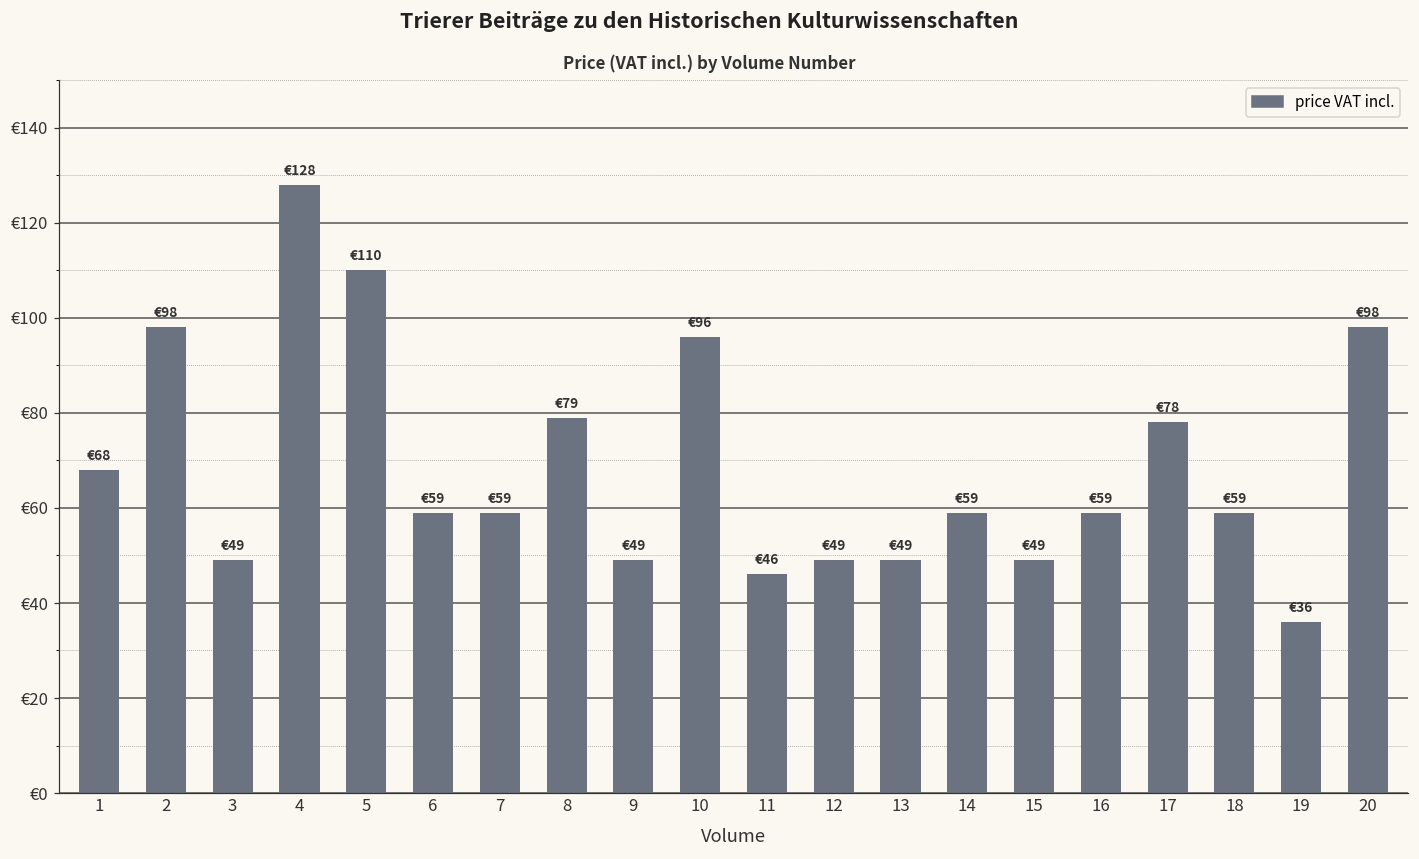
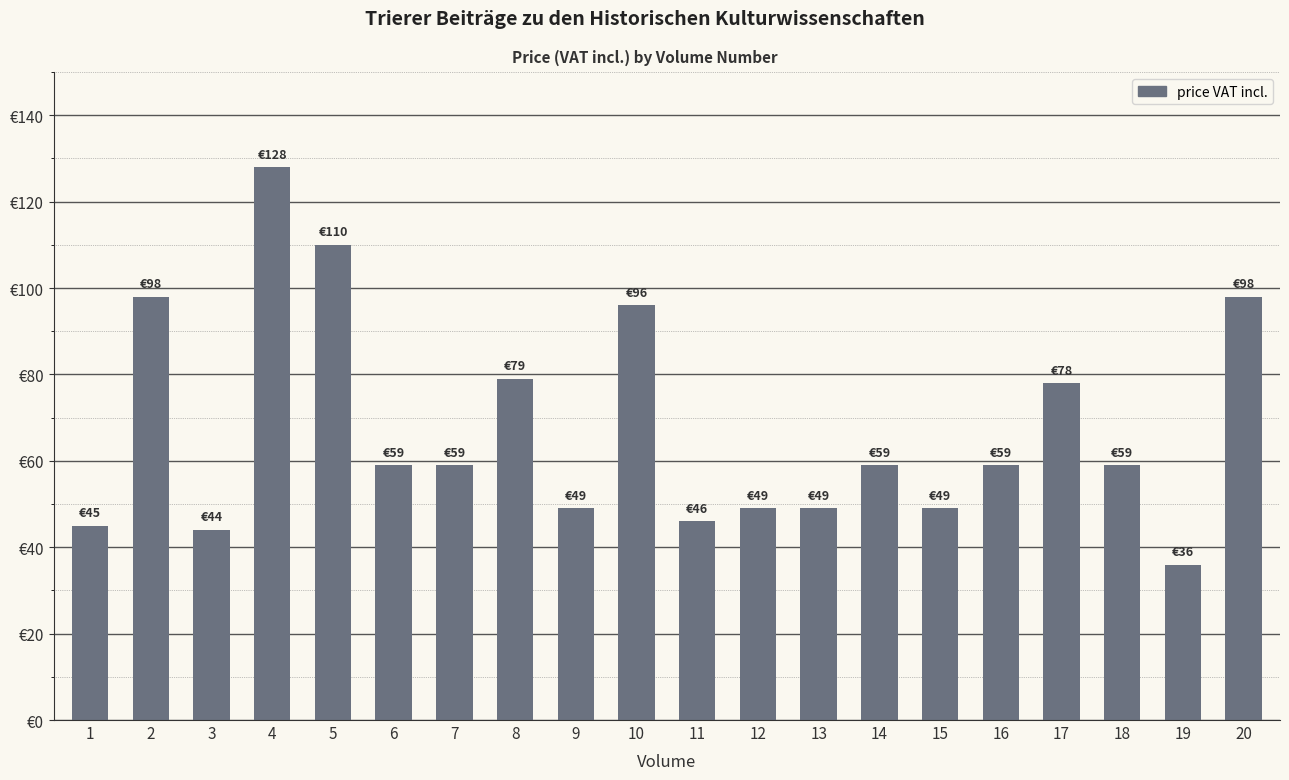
1: €68 -> €45
3: €49 -> €44
